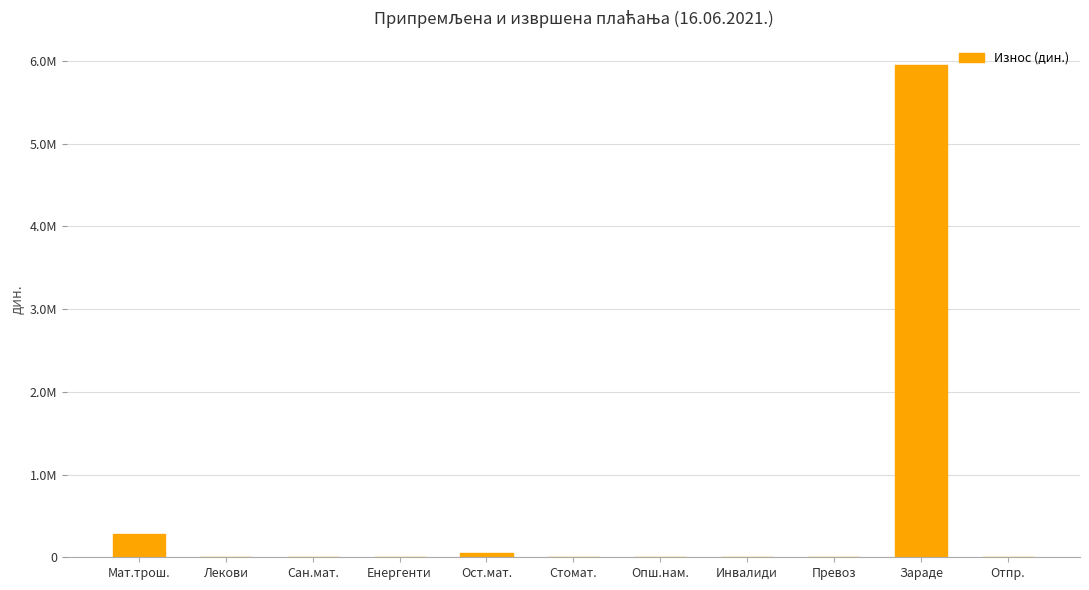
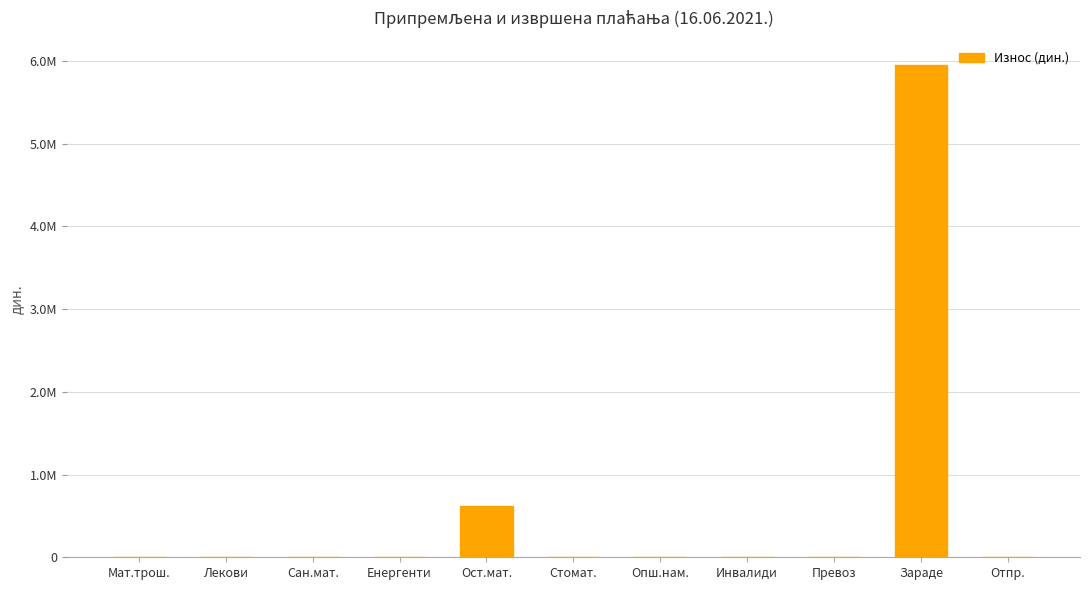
Мат.трош.: 300000 -> 0
Ост.мат.: 100000 -> 600000
